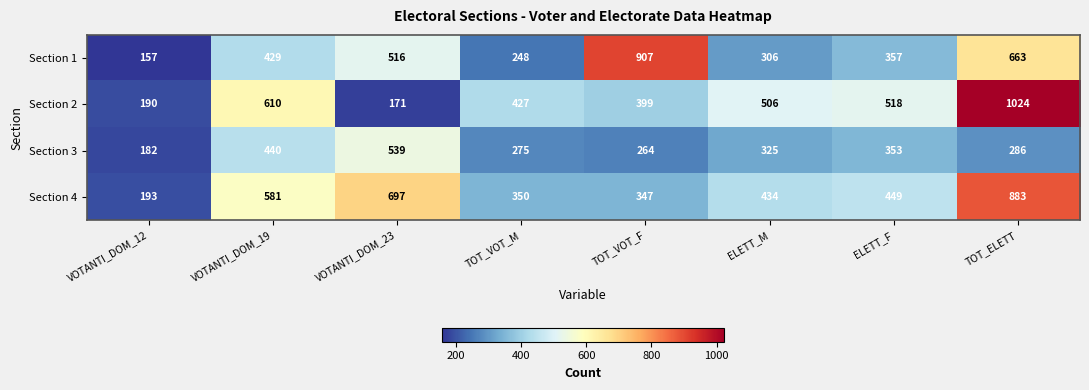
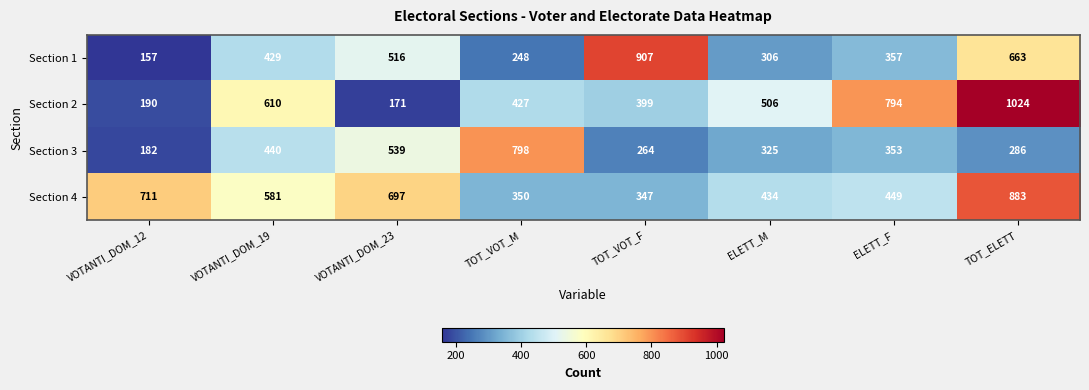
Section 2, ELETT_F: 518 -> 794
Section 3, TOT_VOT_M: 275 -> 798
Section 4, VOTANTI_DOM_12: 193 -> 711
